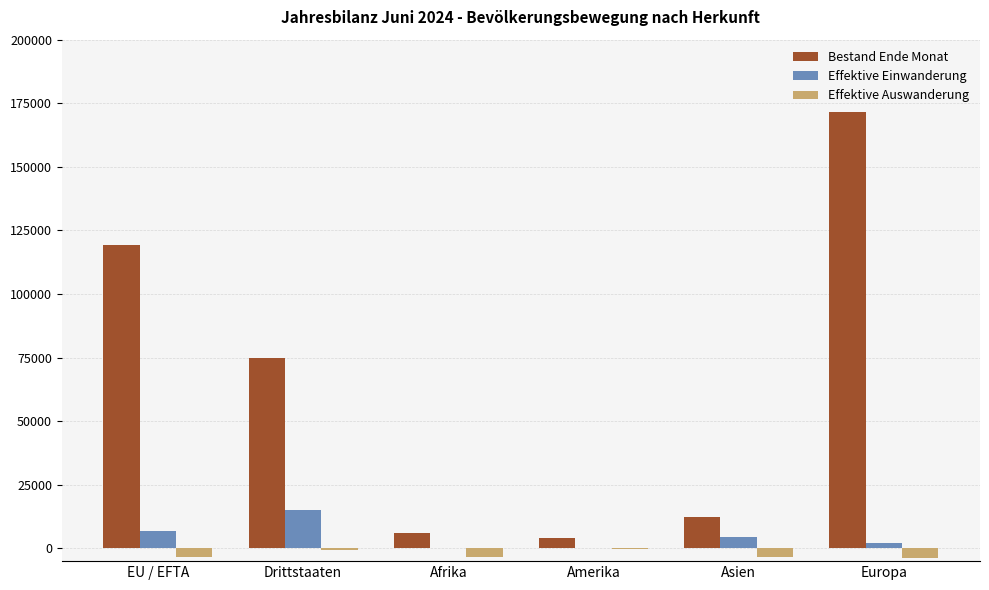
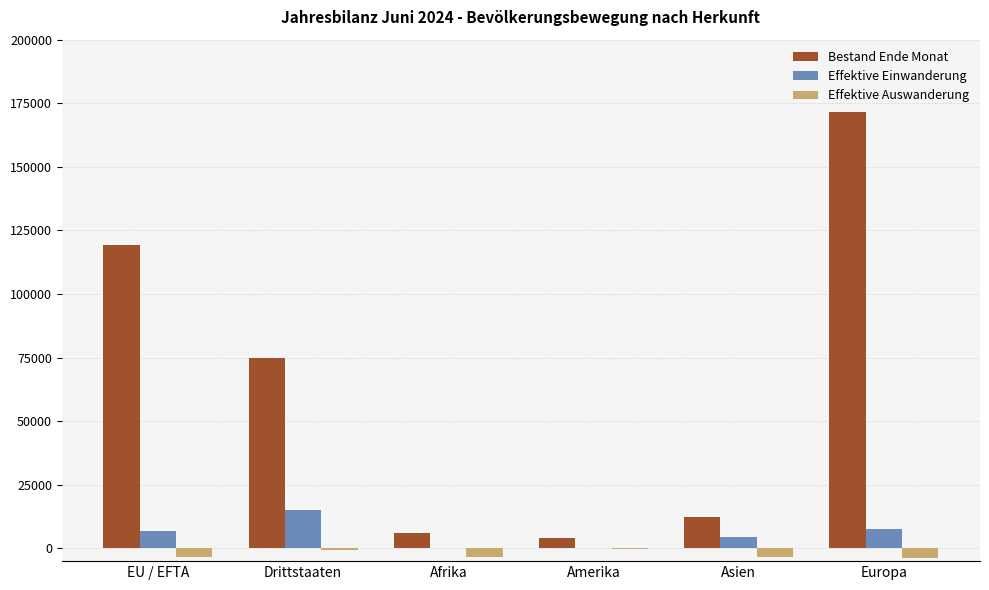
Effektive Einwanderung, Europa: 2000 -> 8000
